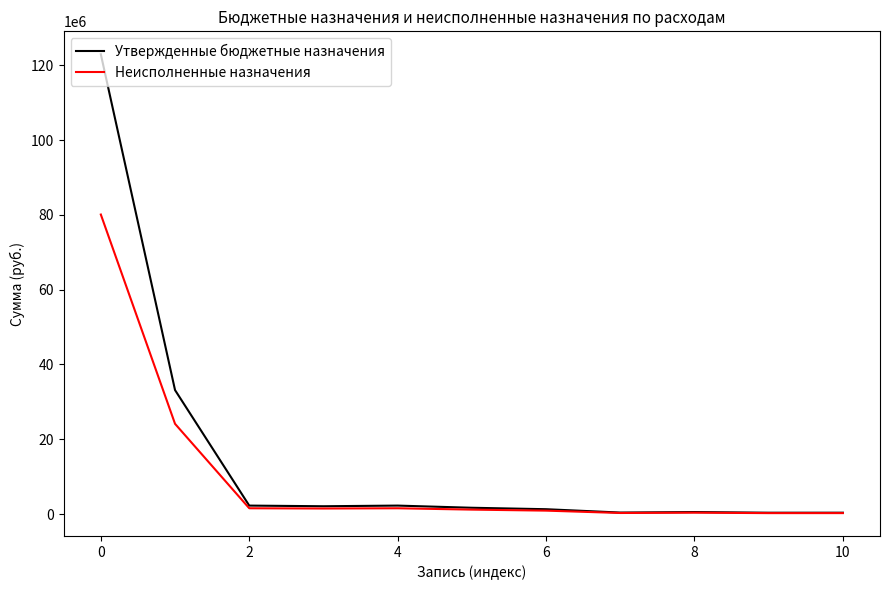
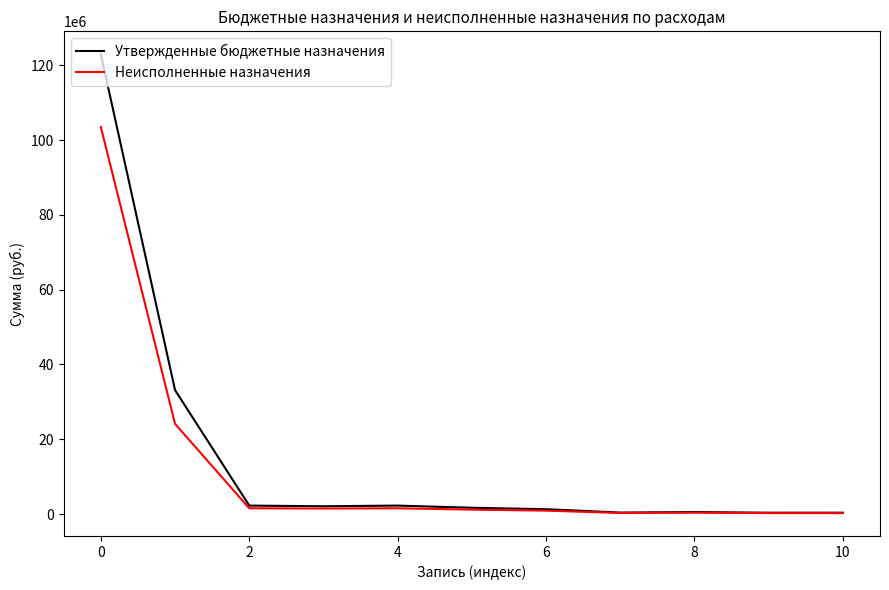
Неисполненные назначения, 0: 80000000 -> 104000000
